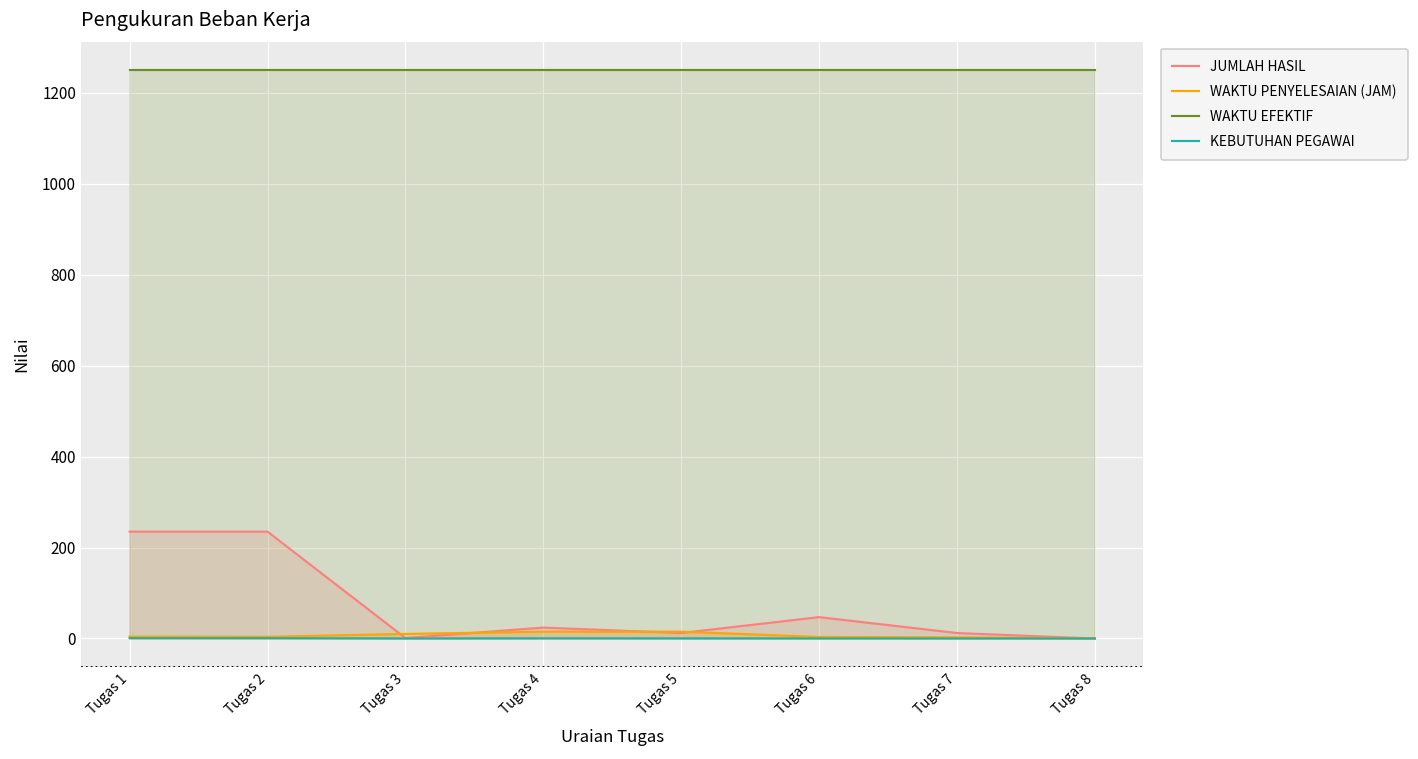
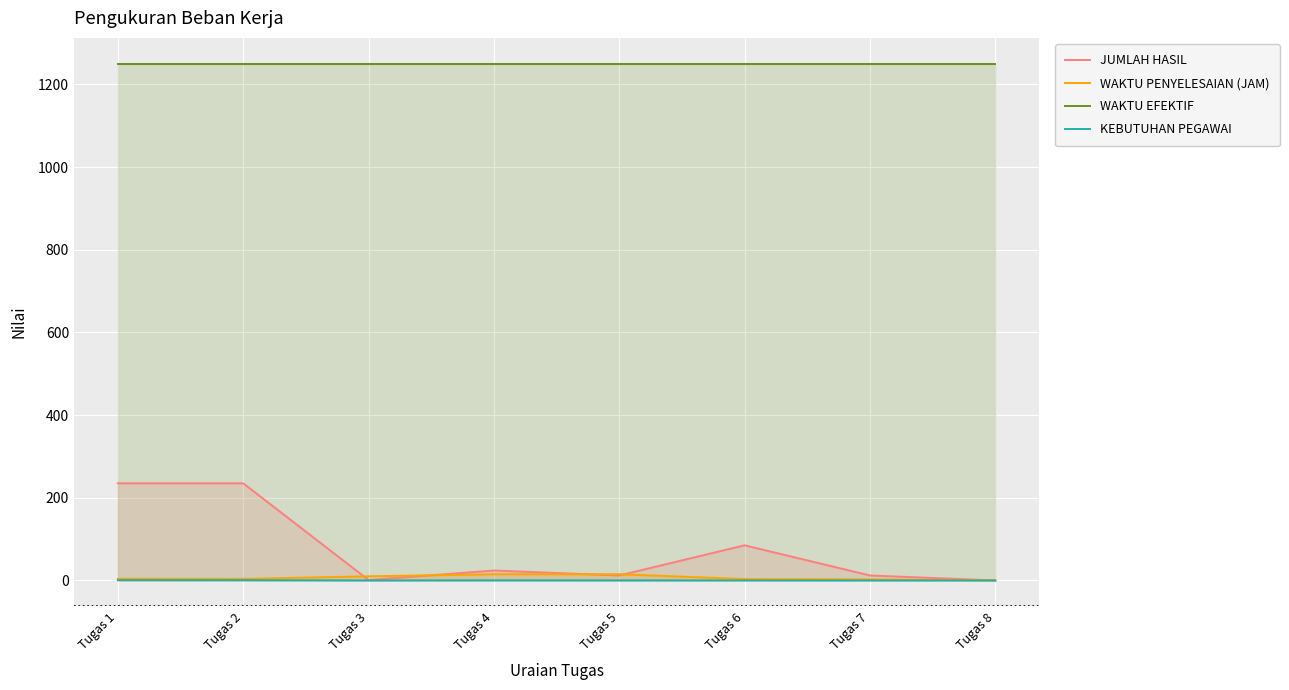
JUMLAH HASIL, Tugas 6: 50 -> 90
